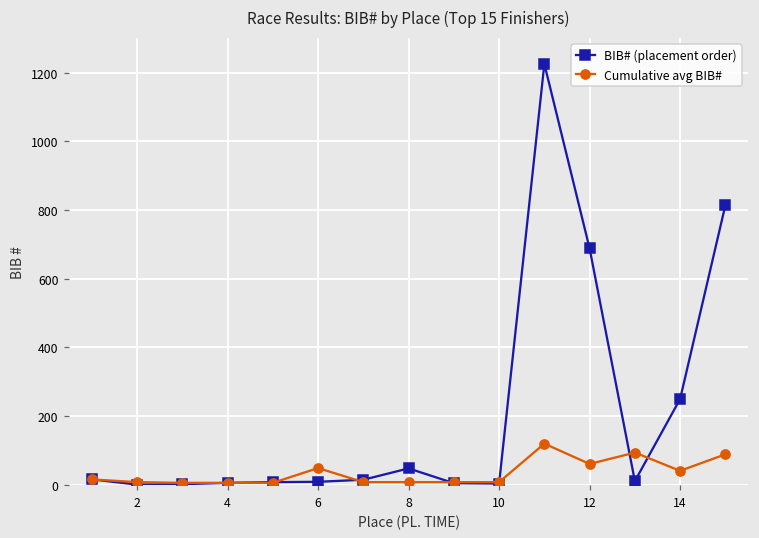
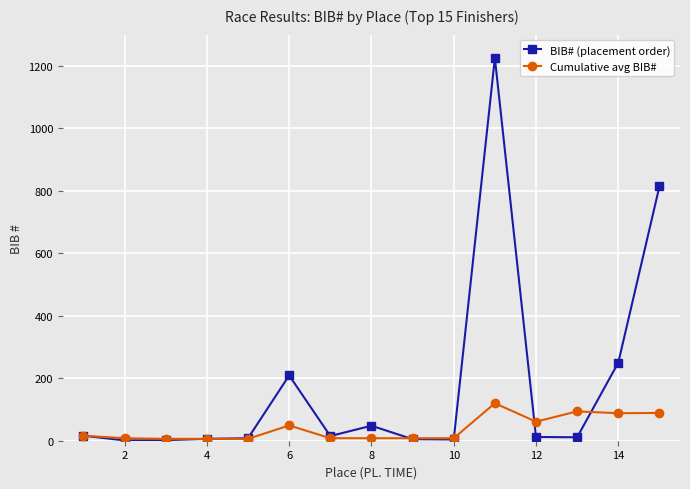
BIB# (placement order), 6: 10 -> 210
BIB# (placement order), 12: 690 -> 10
Cumulative avg BIB#, 14: 40 -> 90
